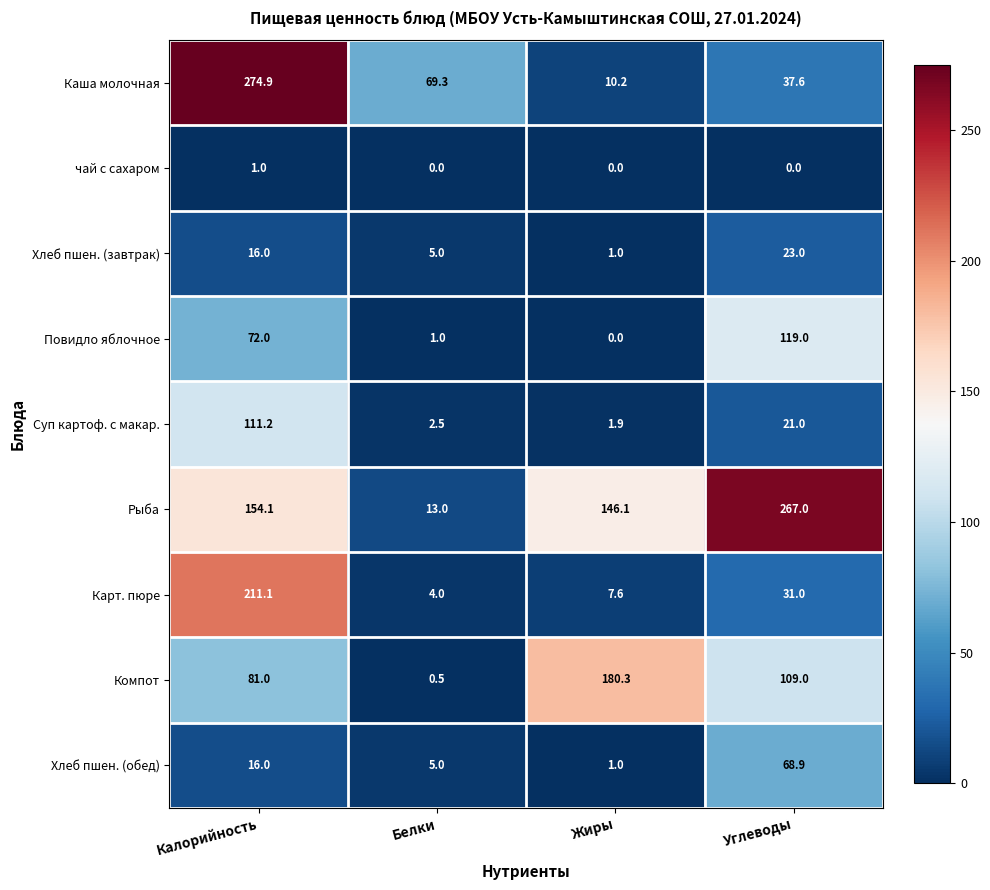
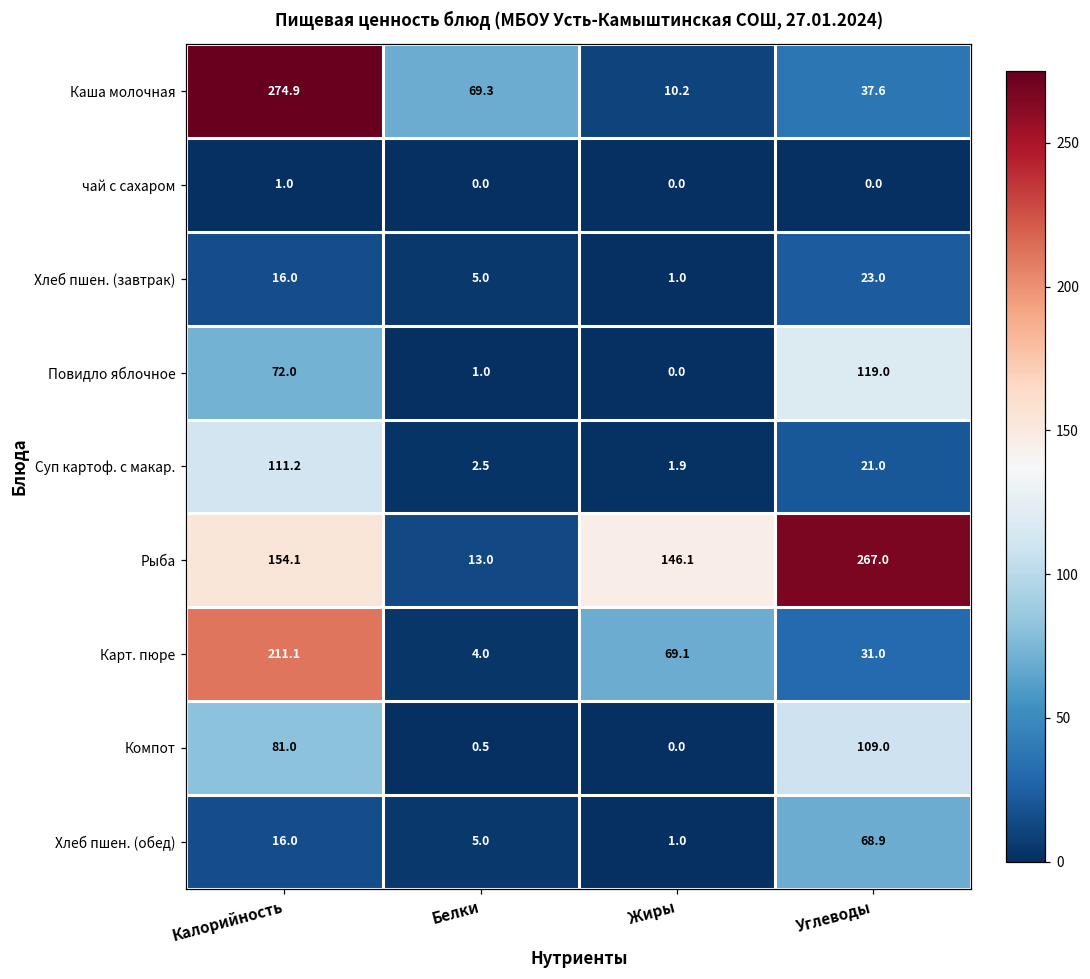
Карт. пюре, Жиры: 7.6 -> 69.1
Компот, Жиры: 180.3 -> 0.0
